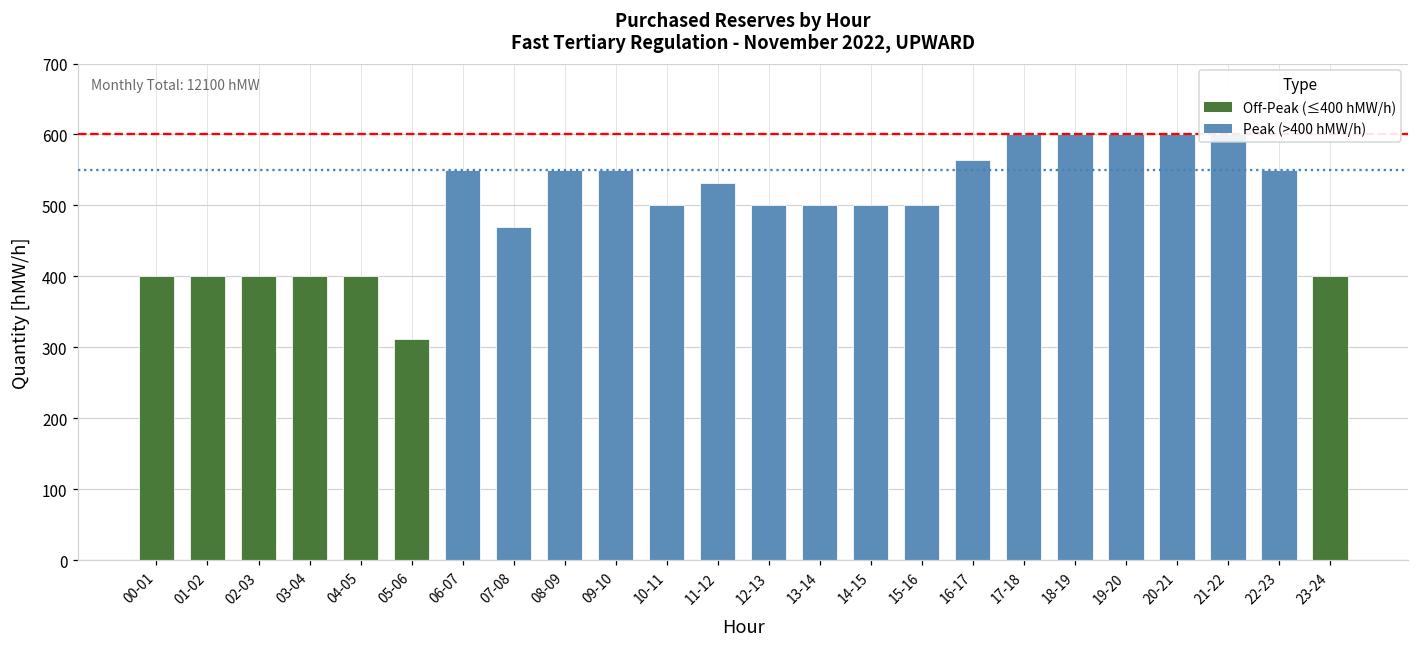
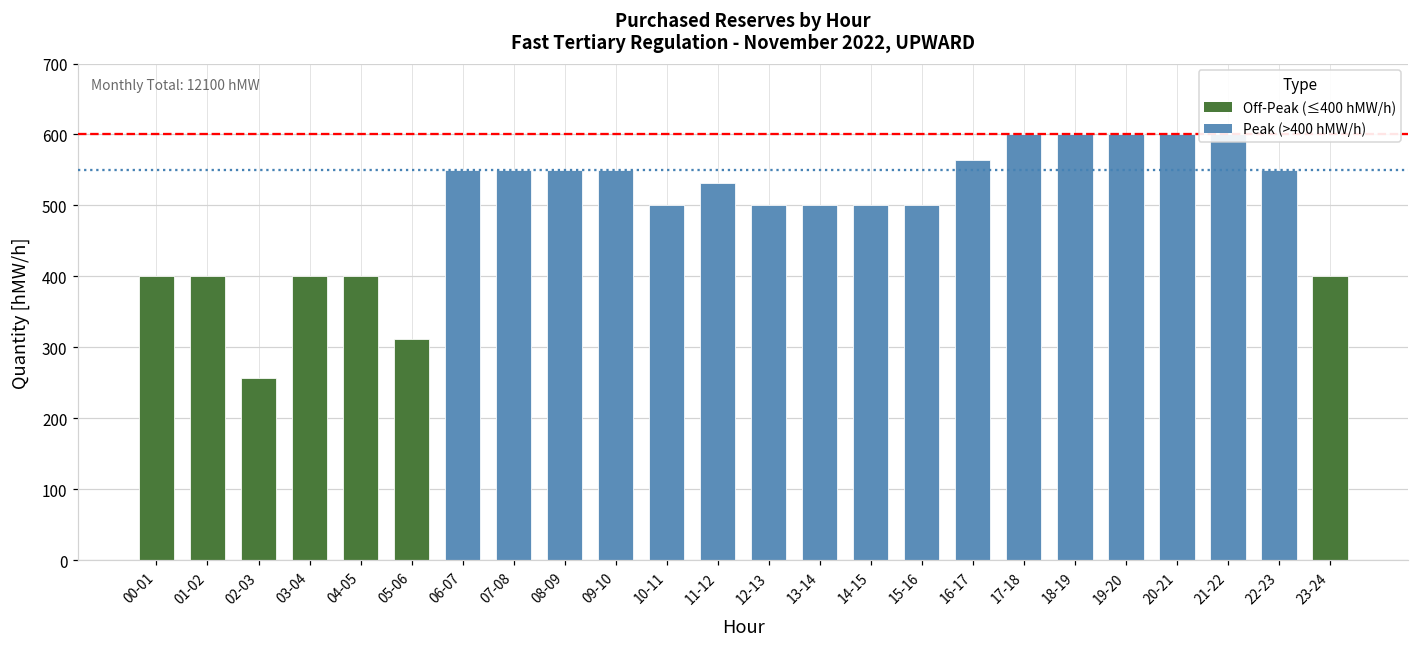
02-03: 400 -> 260
07-08: 470 -> 550
